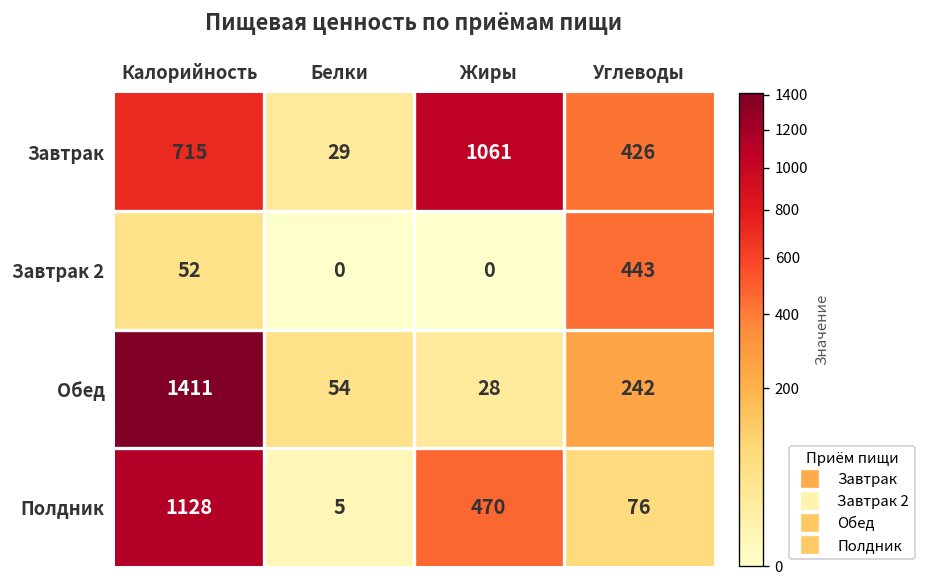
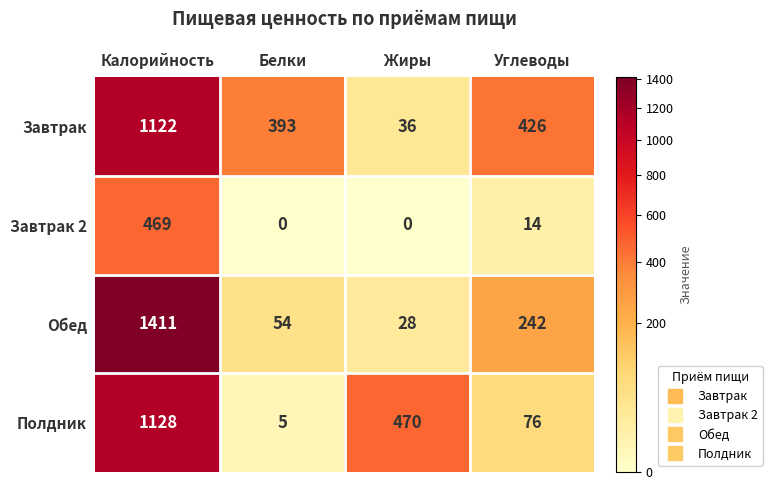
Завтрак, Калорийность: 715 -> 1122
Завтрак, Белки: 29 -> 393
Завтрак, Жиры: 1061 -> 36
Завтрак 2, Калорийность: 52 -> 469
Завтрак 2, Углеводы: 443 -> 14
